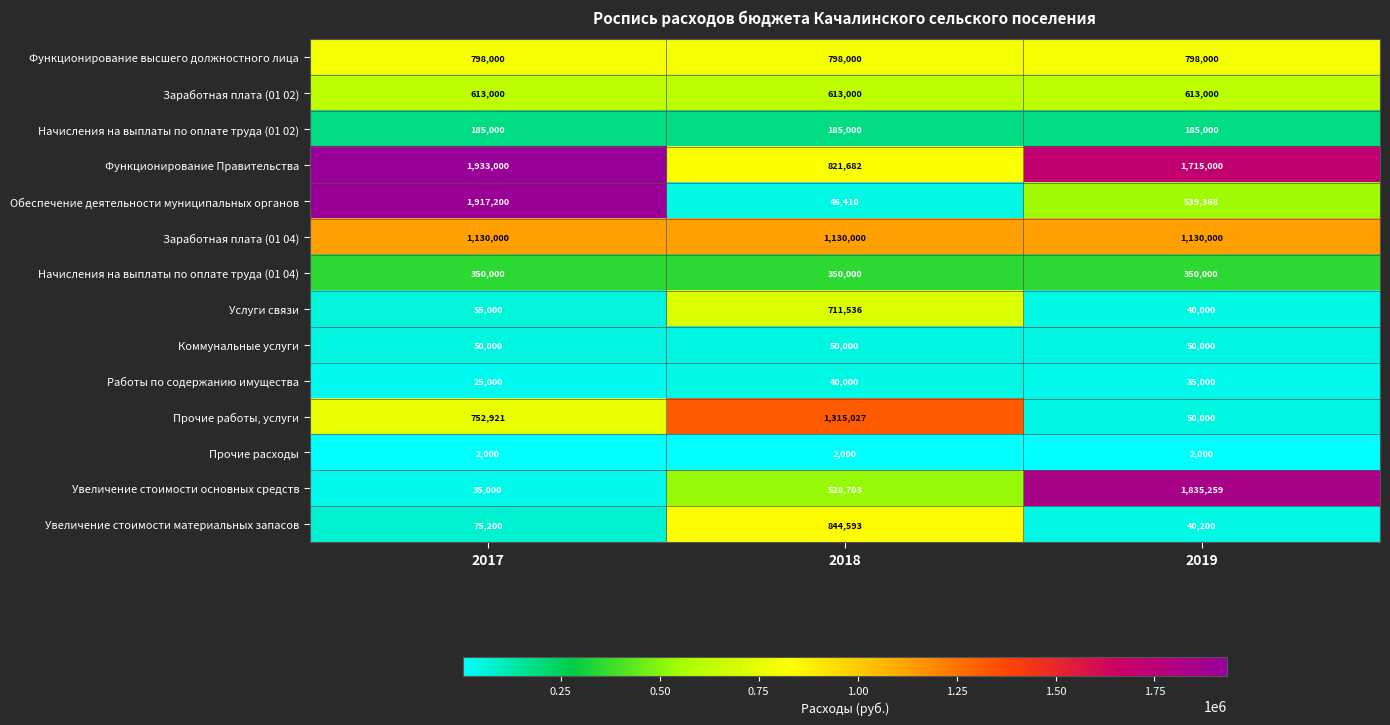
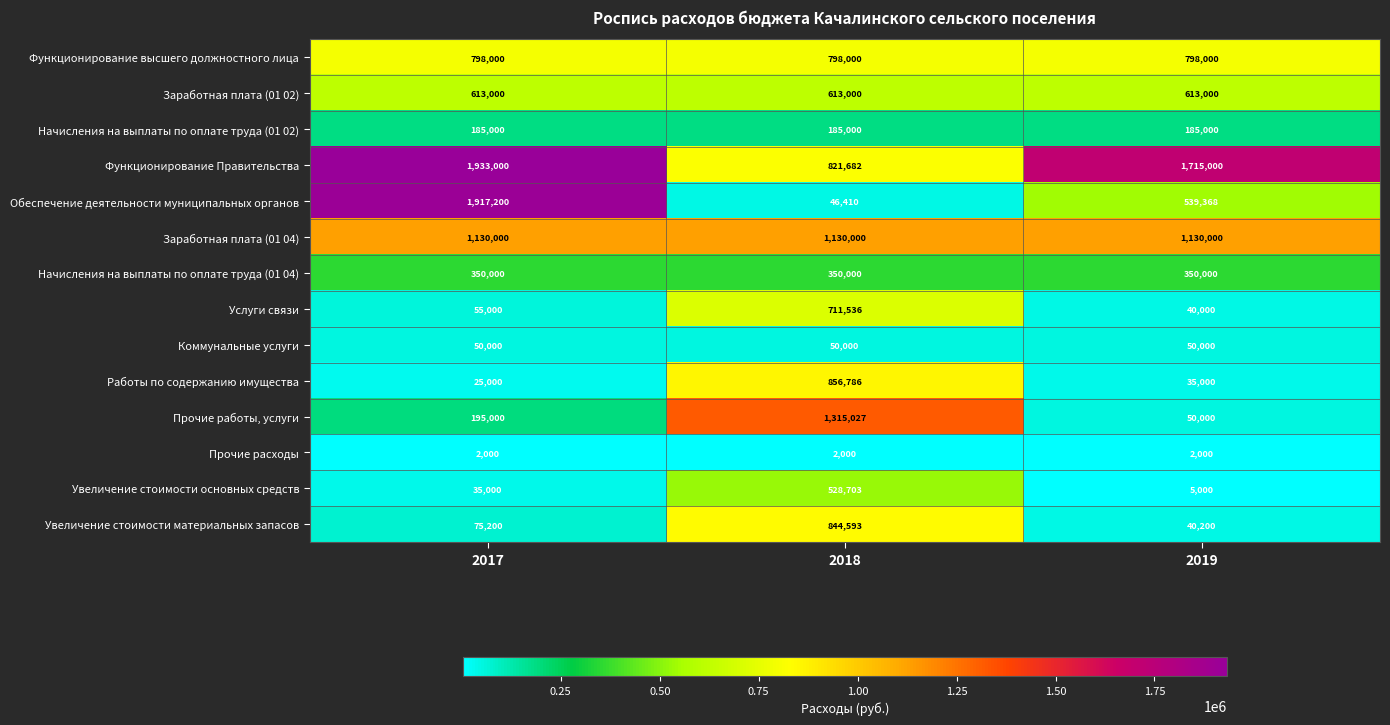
Работы по содержанию имущества, 2018: 40,000 -> 856,786
Прочие работы, услуги, 2017: 752,921 -> 195,000
Увеличение стоимости основных средств, 2019: 1,835,259 -> 5,000
